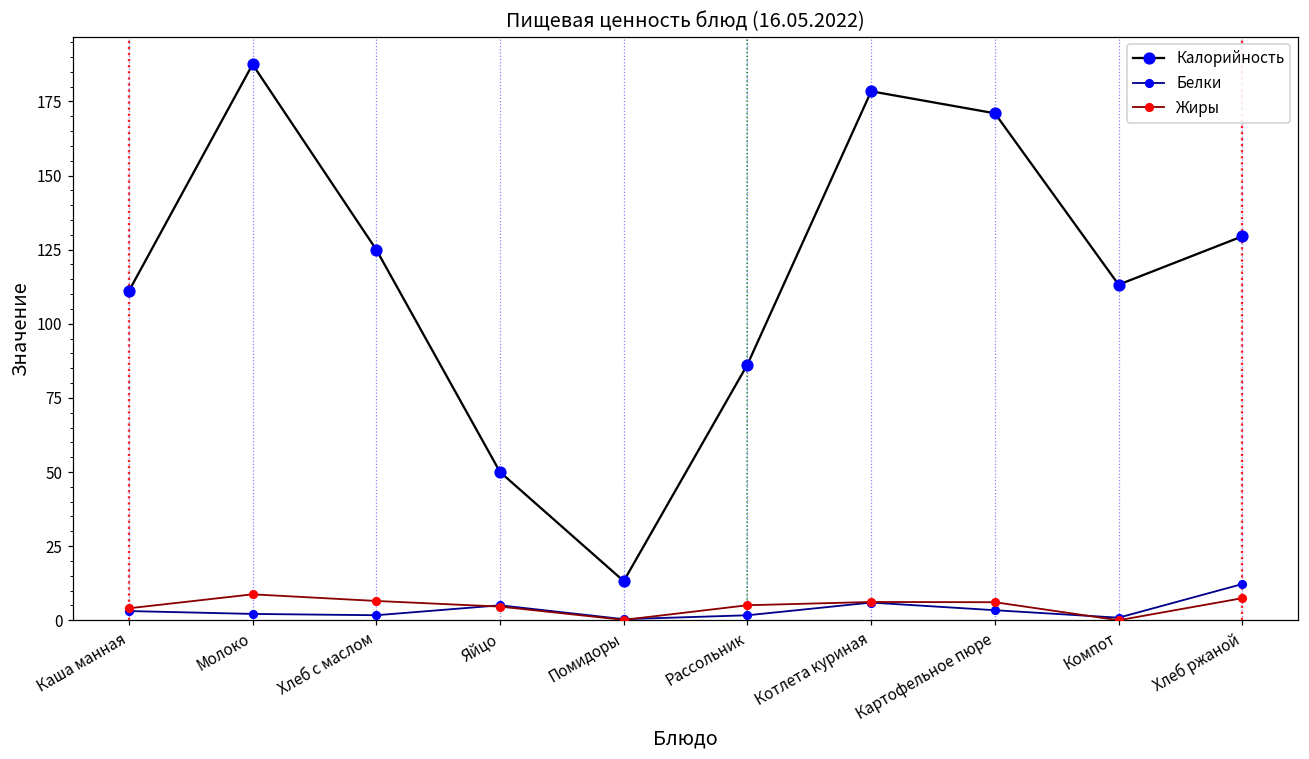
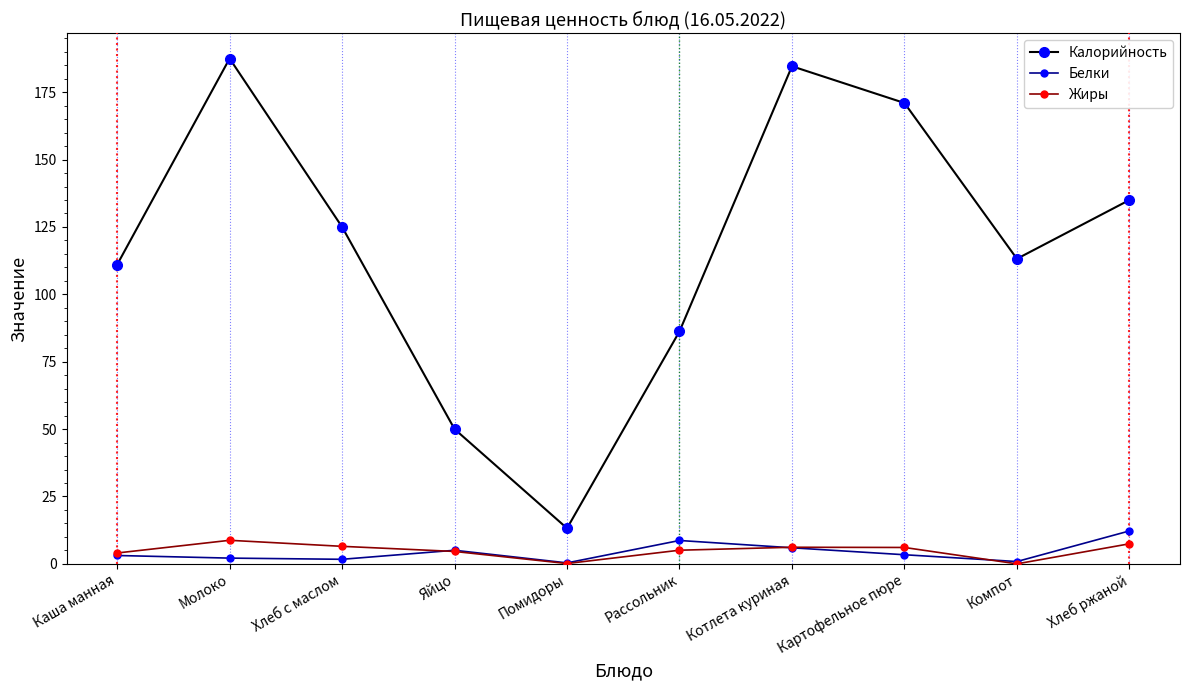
Белки, Рассольник: 2 -> 9
Калорийность, Котлета куриная: 178 -> 185
Калорийность, Хлеб ржаной: 130 -> 135
